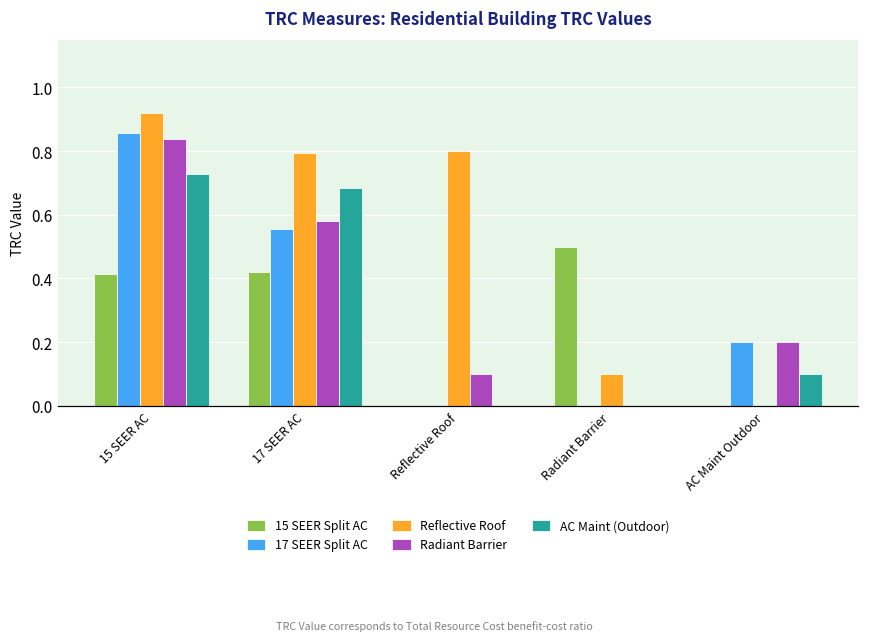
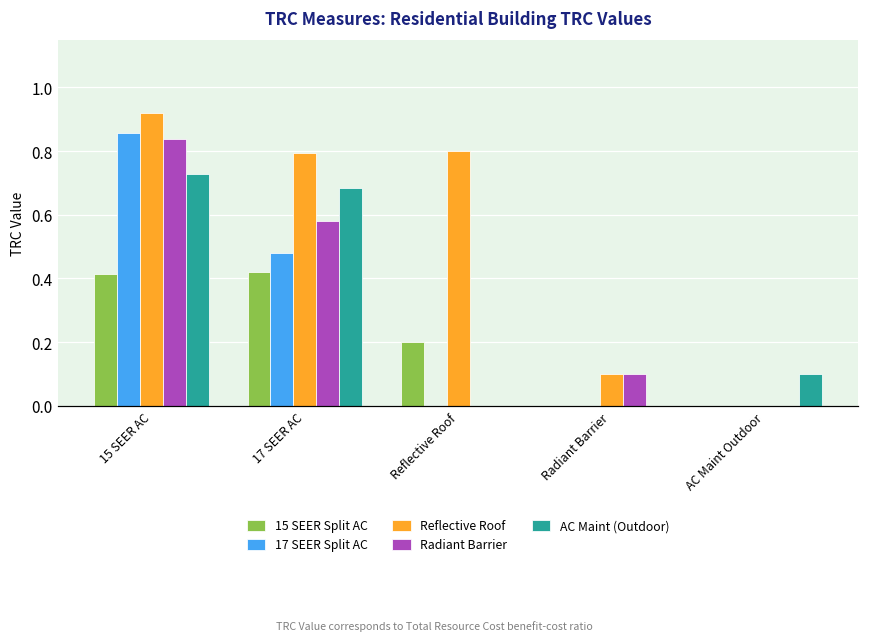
17 SEER Split AC, 17 SEER AC: 0.56 -> 0.48
15 SEER Split AC, Reflective Roof: 0.0 -> 0.2
Radiant Barrier, Reflective Roof: 0.1 -> 0.0
15 SEER Split AC, Radiant Barrier: 0.5 -> 0.0
Radiant Barrier, Radiant Barrier: 0.0 -> 0.1
17 SEER Split AC, AC Maint Outdoor: 0.2 -> 0.0
Radiant Barrier, AC Maint Outdoor: 0.2 -> 0.0
